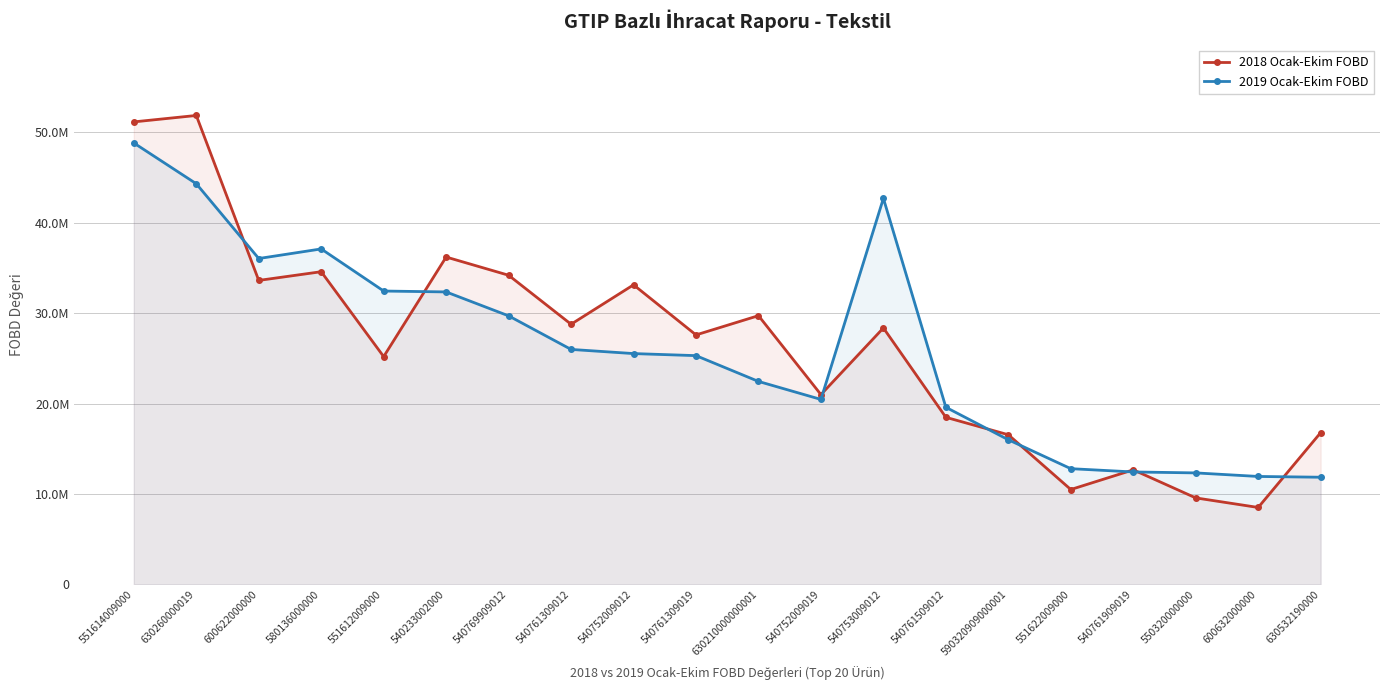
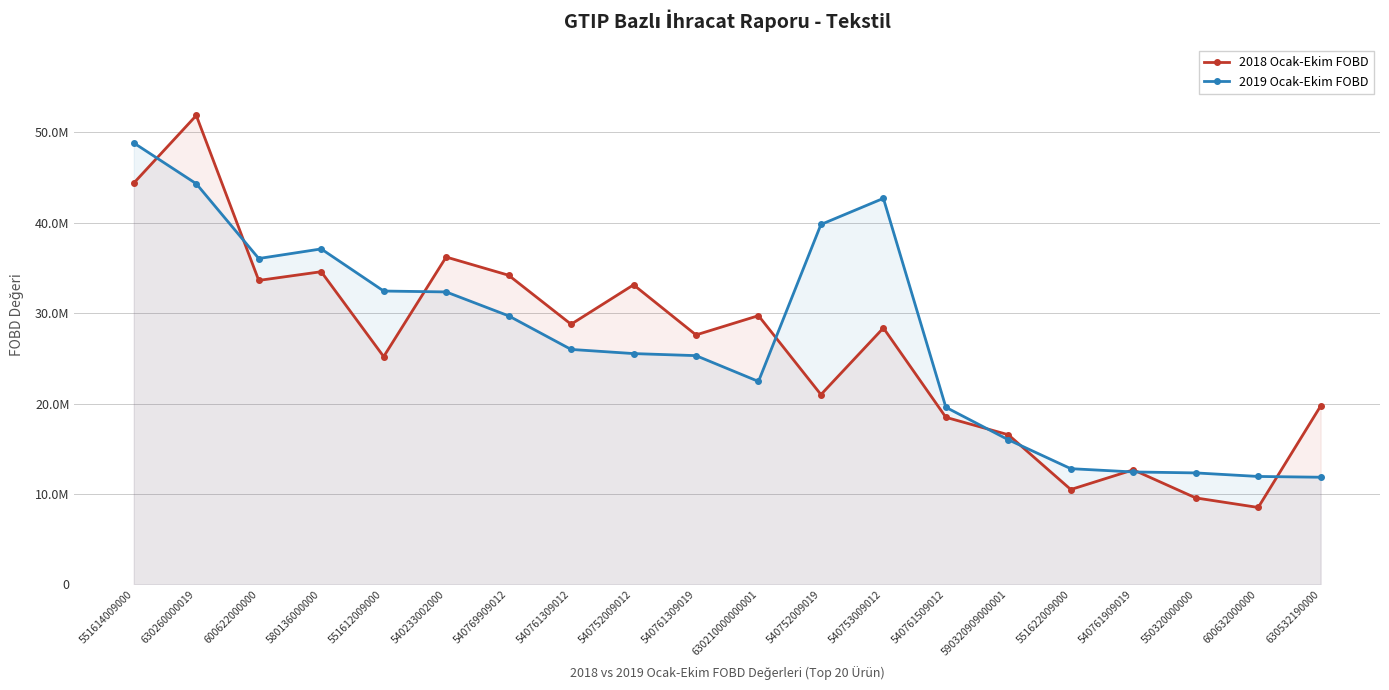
2018 Ocak-Ekim FOBD, 551614009000: 51000000 -> 44000000
2019 Ocak-Ekim FOBD, 540752009019: 20000000 -> 40000000
2018 Ocak-Ekim FOBD, 630532190000: 17000000 -> 20000000
